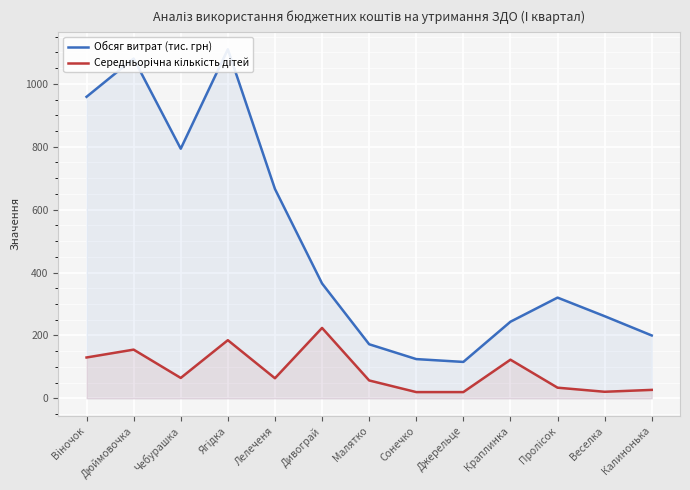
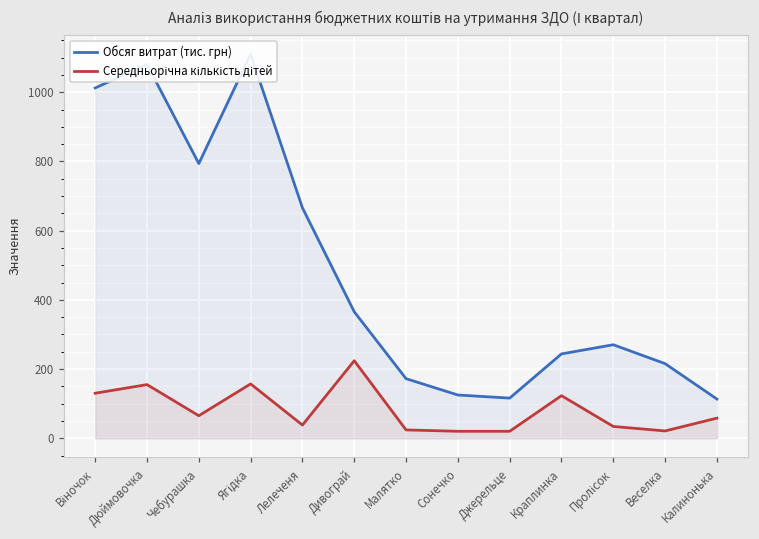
Обсяг витрат (тис. грн), Віночок: 960 -> 1010
Середньорічна кількість дітей, Ягідка: 190 -> 160
Середньорічна кількість дітей, Лелеченя: 60 -> 40
Середньорічна кількість дітей, Малятко: 60 -> 20
Обсяг витрат (тис. грн), Пролісок: 320 -> 270
Обсяг витрат (тис. грн), Веселка: 260 -> 220
Обсяг витрат (тис. грн), Калинонька: 200 -> 110
Середньорічна кількість дітей, Калинонька: 30 -> 60
